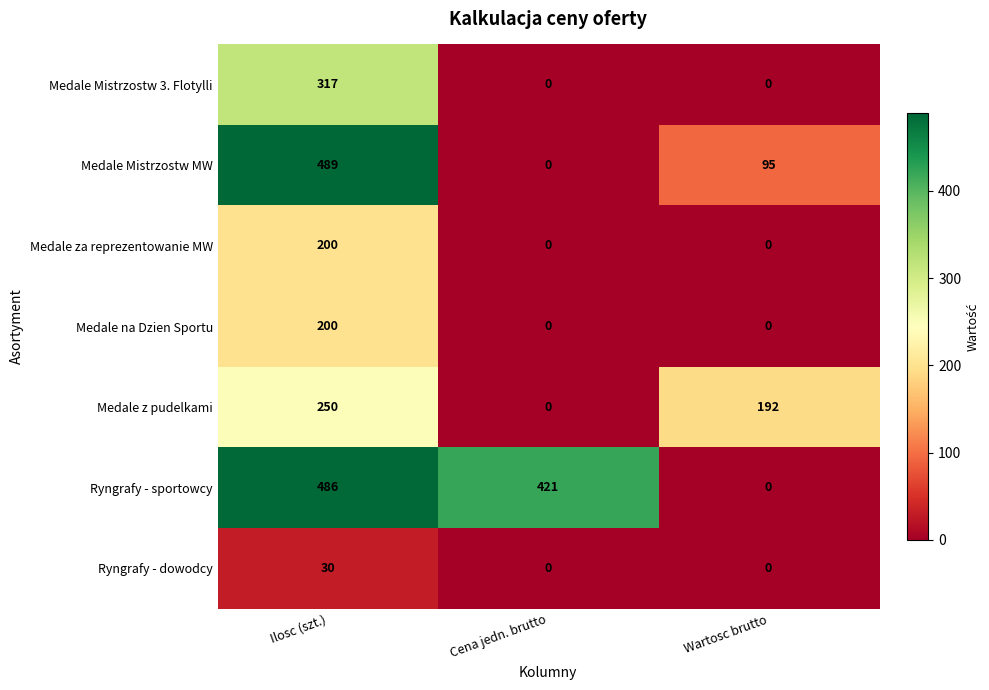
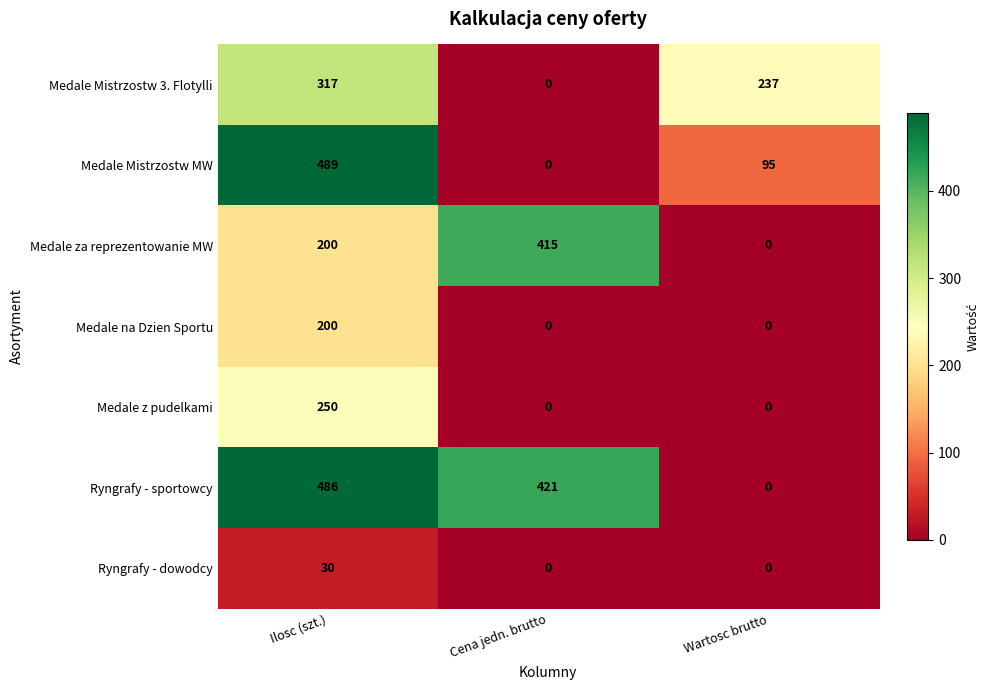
Medale Mistrzostw 3. Flotylli, Wartosc brutto: 0 -> 237
Medale za reprezentowanie MW, Cena jedn. brutto: 0 -> 415
Medale z pudelkami, Wartosc brutto: 192 -> 0
